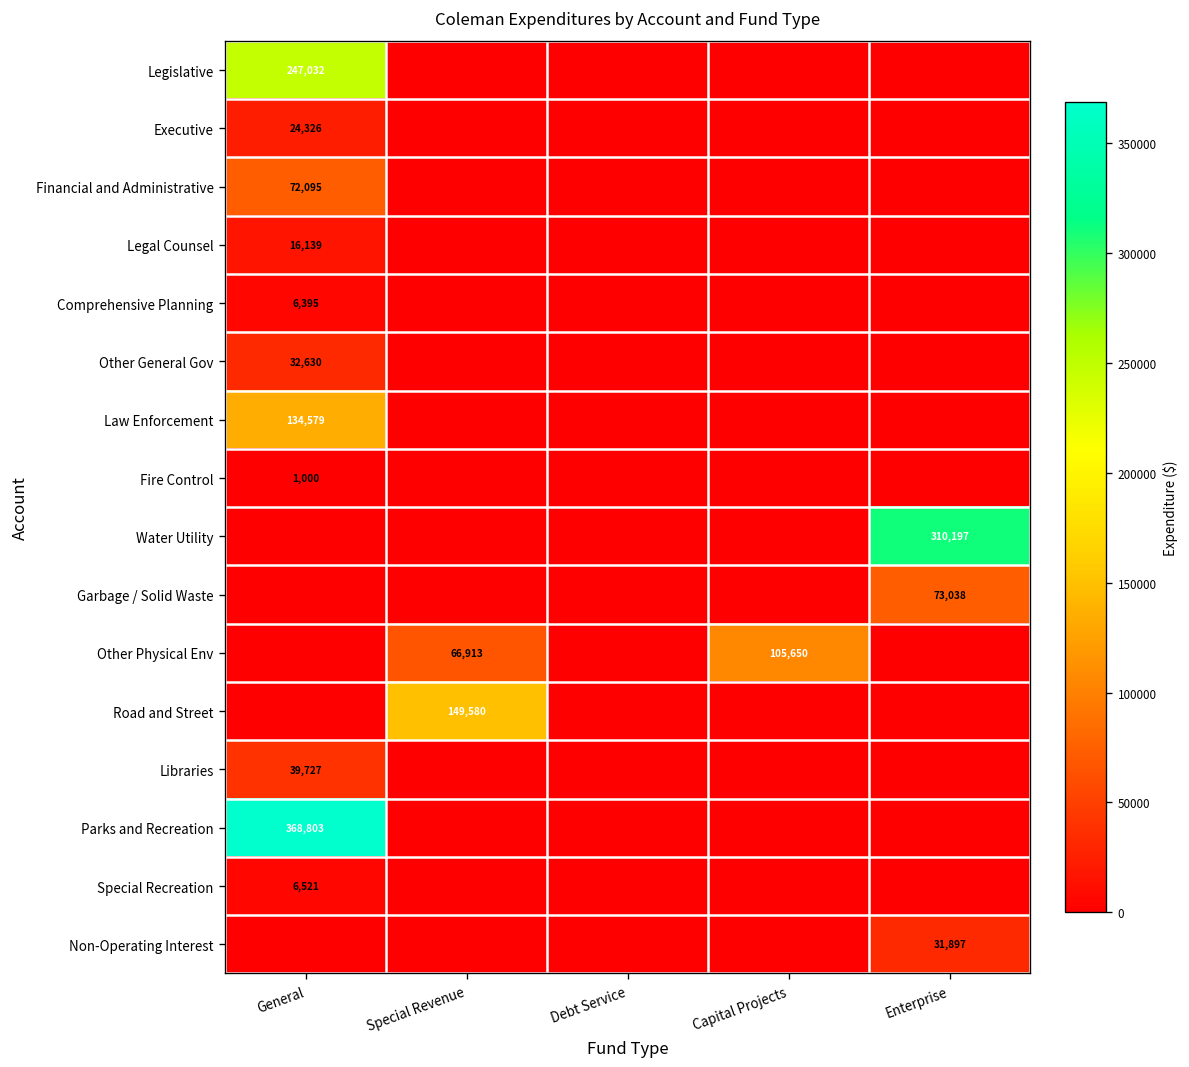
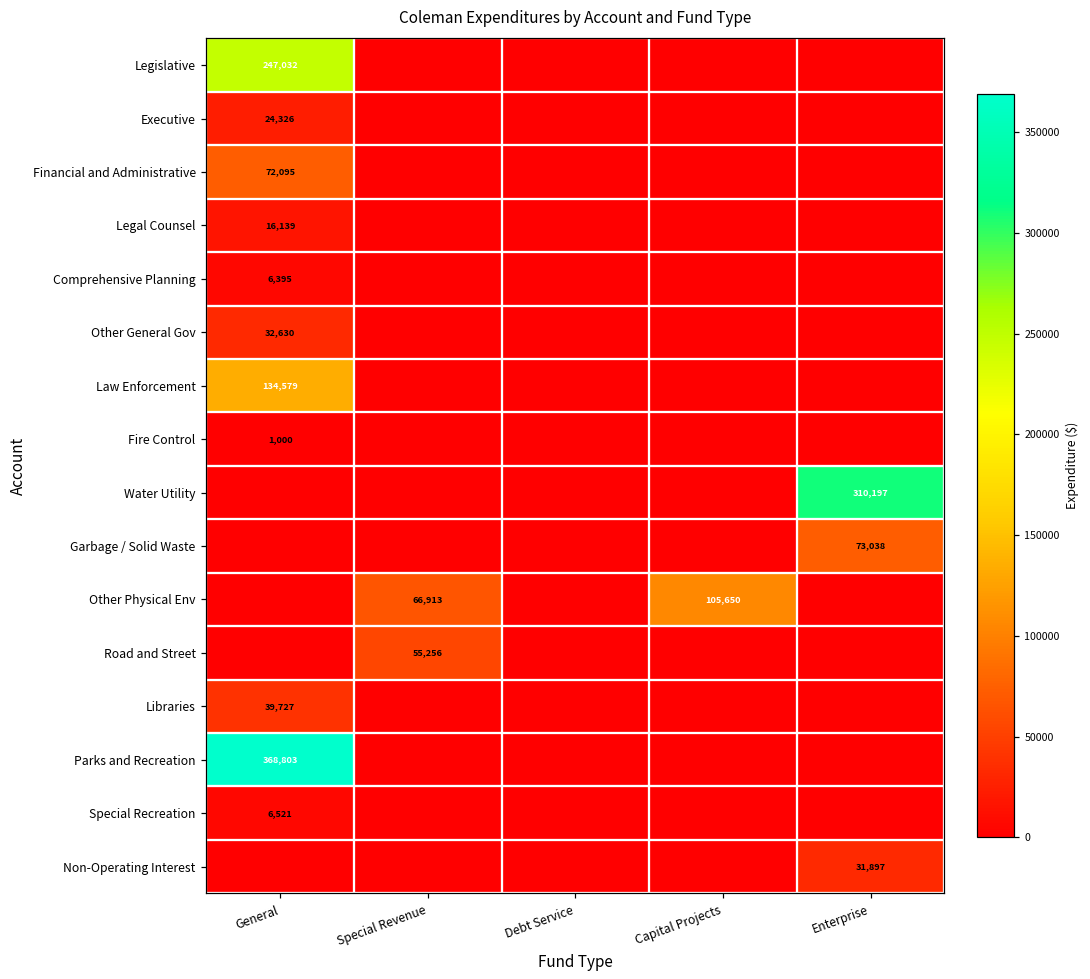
Road and Street, Special Revenue: 149,580 -> 55,256
